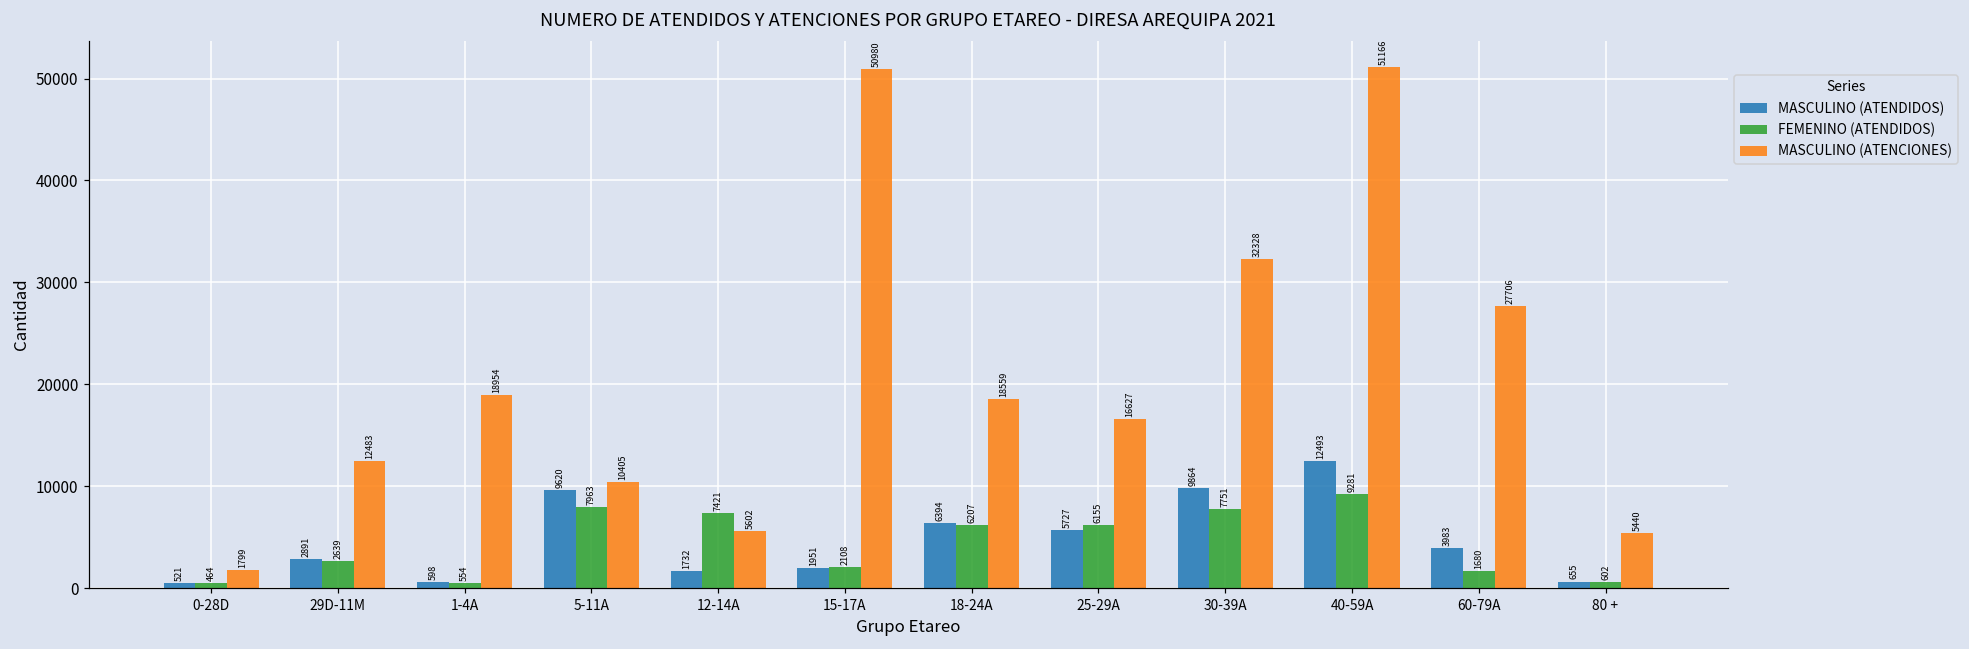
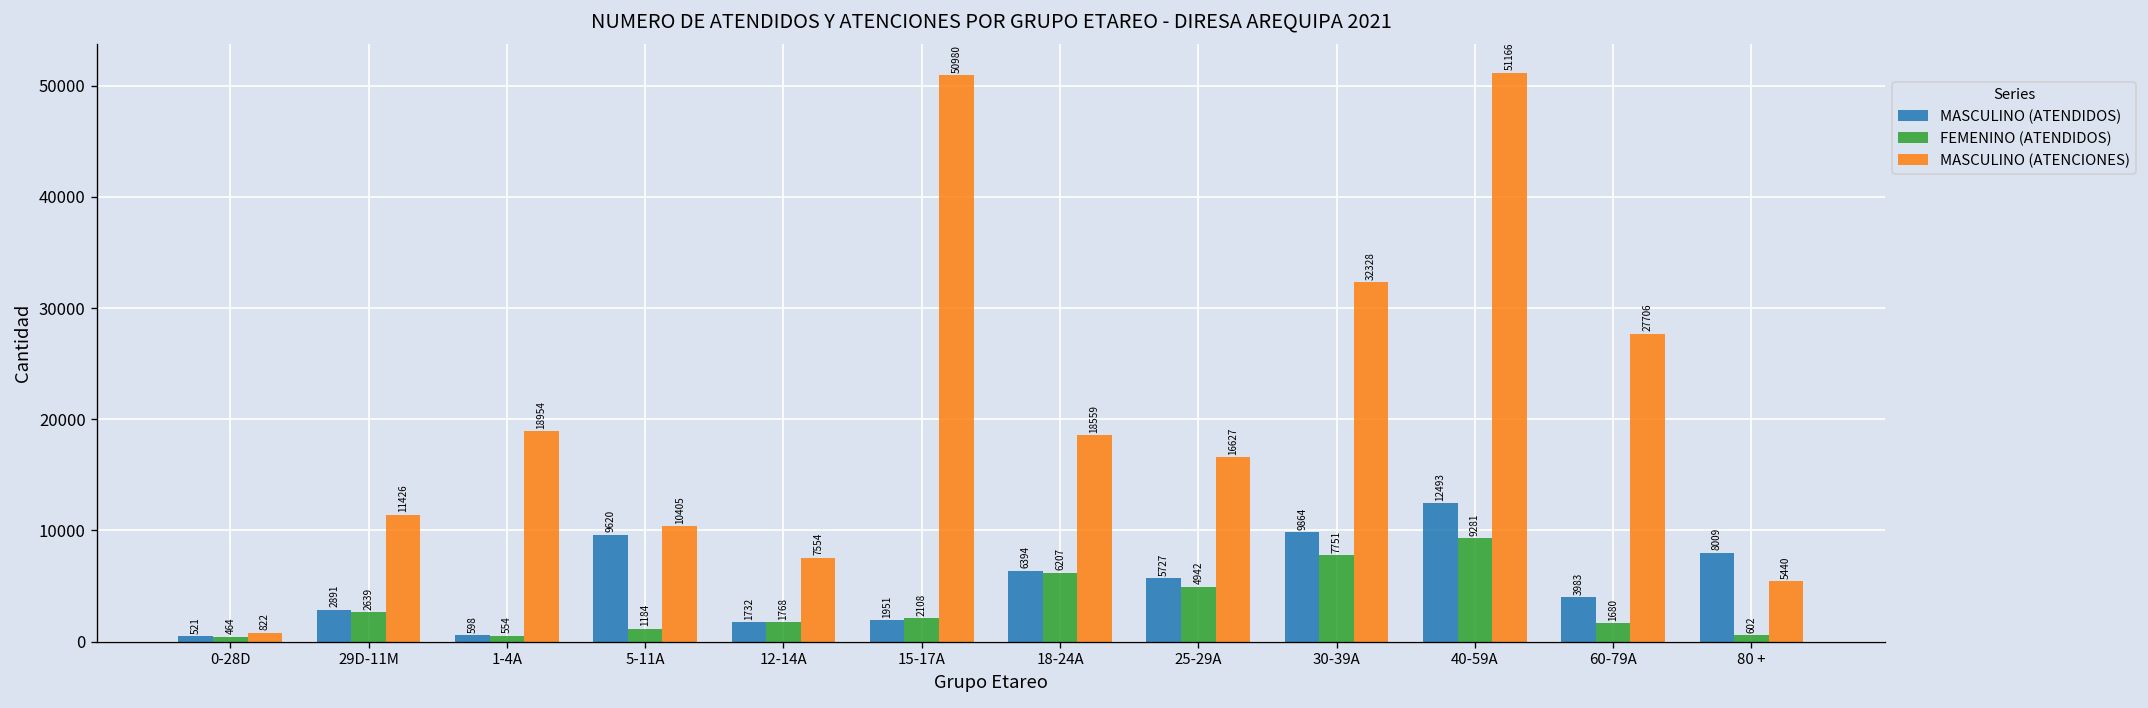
MASCULINO (ATENCIONES), 0-28D: 1799 -> 822
MASCULINO (ATENCIONES), 29D-11M: 12483 -> 11426
FEMENINO (ATENDIDOS), 5-11A: 7963 -> 1184
FEMENINO (ATENDIDOS), 12-14A: 7421 -> 1768
MASCULINO (ATENCIONES), 12-14A: 5602 -> 7554
FEMENINO (ATENDIDOS), 25-29A: 6155 -> 4942
MASCULINO (ATENDIDOS), 80 +: 655 -> 8009
